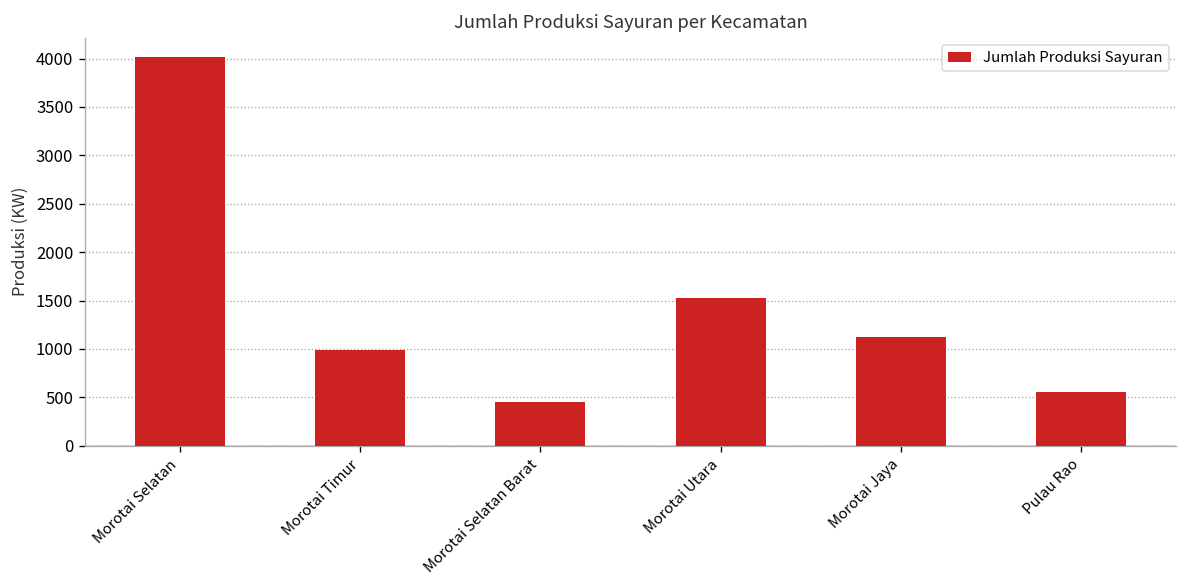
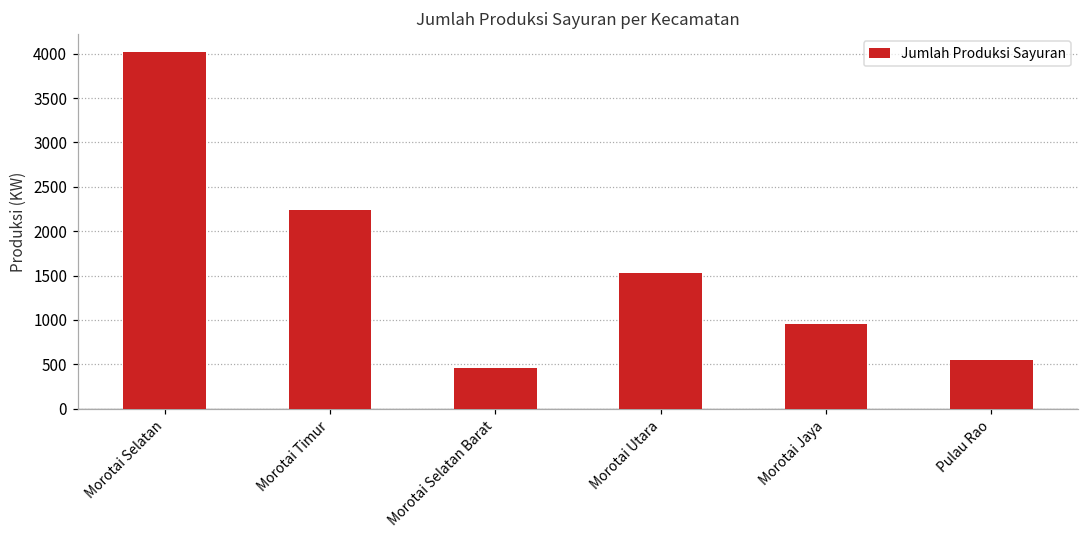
Morotai Timur: 1000 -> 2200
Morotai Jaya: 1100 -> 900
